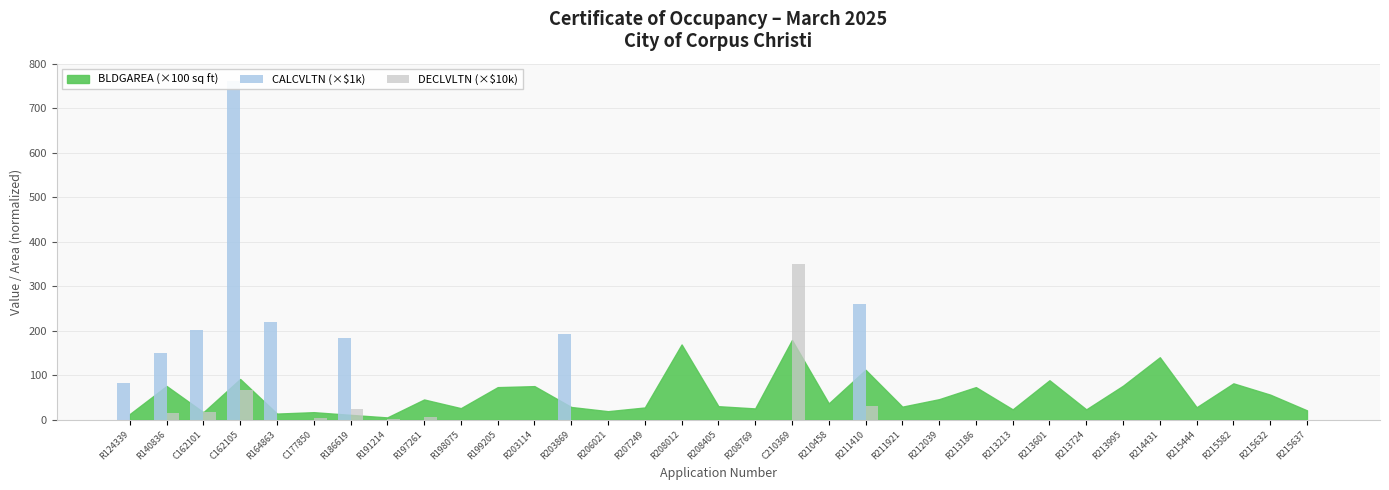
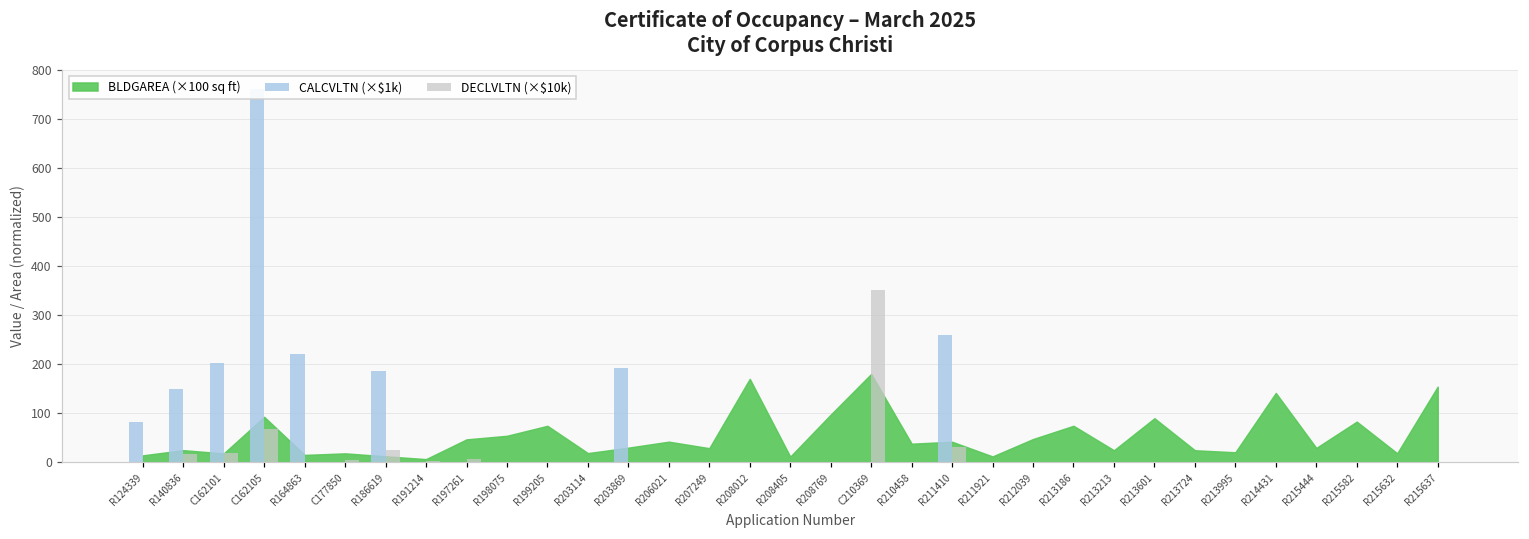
BLDGAREA (×100 sq ft), R140836: 80 -> 20
BLDGAREA (×100 sq ft), R198075: 30 -> 50
BLDGAREA (×100 sq ft), R203114: 80 -> 20
BLDGAREA (×100 sq ft), R206021: 20 -> 40
BLDGAREA (×100 sq ft), R208405: 30 -> 10
BLDGAREA (×100 sq ft), R208769: 30 -> 100
BLDGAREA (×100 sq ft), R211410: 110 -> 40
BLDGAREA (×100 sq ft), R211921: 30 -> 10
BLDGAREA (×100 sq ft), R213995: 80 -> 20
BLDGAREA (×100 sq ft), R215632: 60 -> 20
BLDGAREA (×100 sq ft), R215637: 20 -> 150
